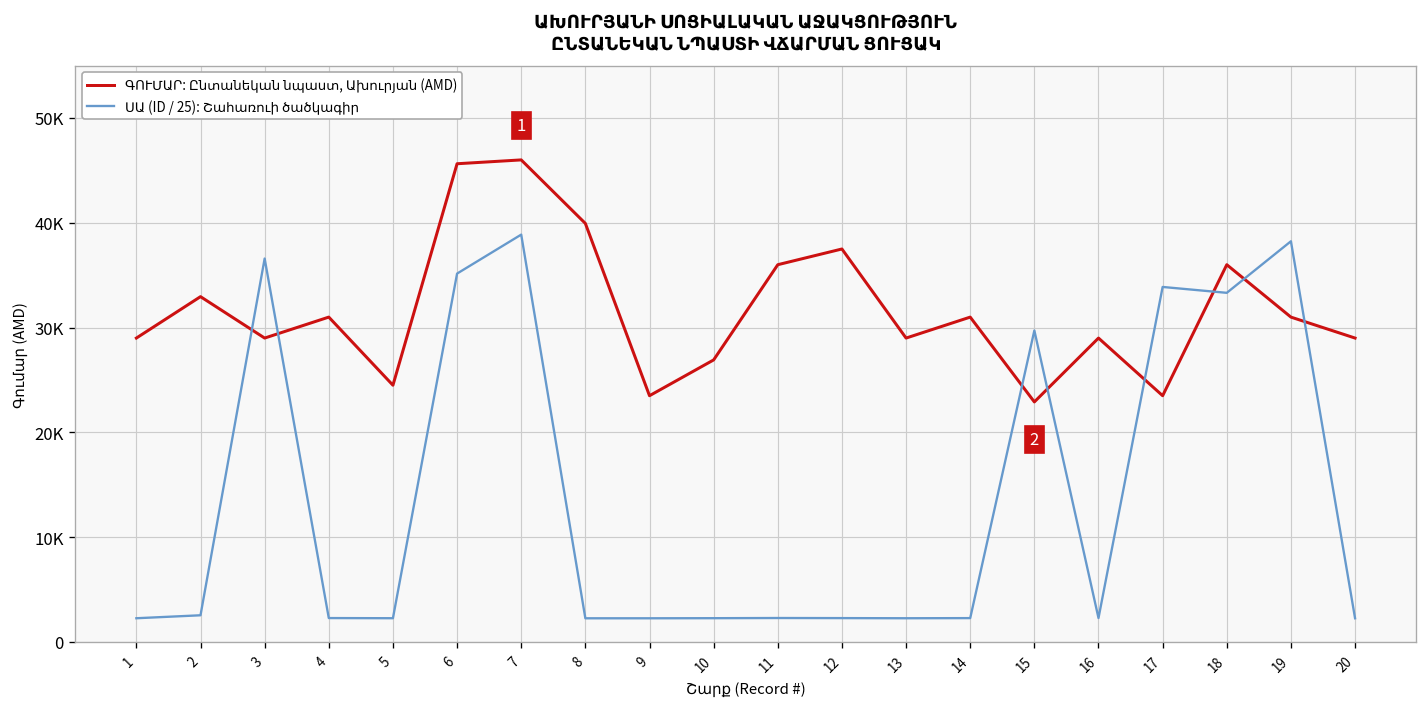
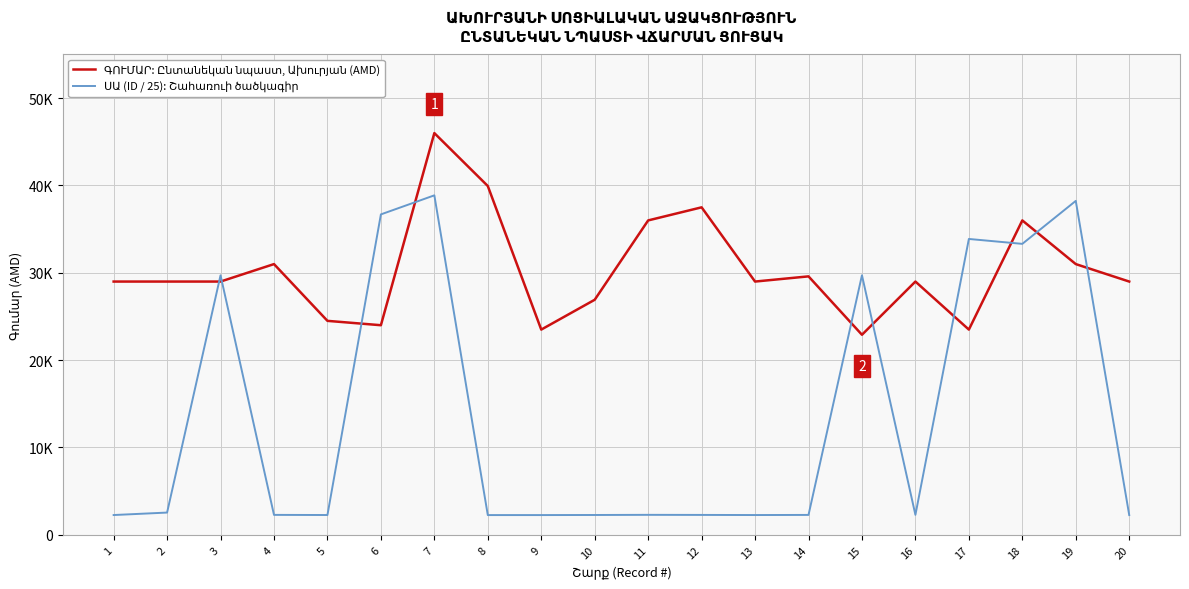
ԳՈՒՄԱՐ: Ընտանեկան նպաստ, Ախուրյան (AMD), 2: 33000 -> 29000
ՍԱ (ID / 25): Շահառուի ծածկագիր, 3: 37000 -> 30000
ԳՈՒՄԱՐ: Ընտանեկան նպաստ, Ախուրյան (AMD), 6: 46000 -> 24000
ՍԱ (ID / 25): Շահառուի ծածկագիր, 6: 35000 -> 37000
ԳՈՒՄԱՐ: Ընտանեկան նպաստ, Ախուրյան (AMD), 14: 31000 -> 30000
